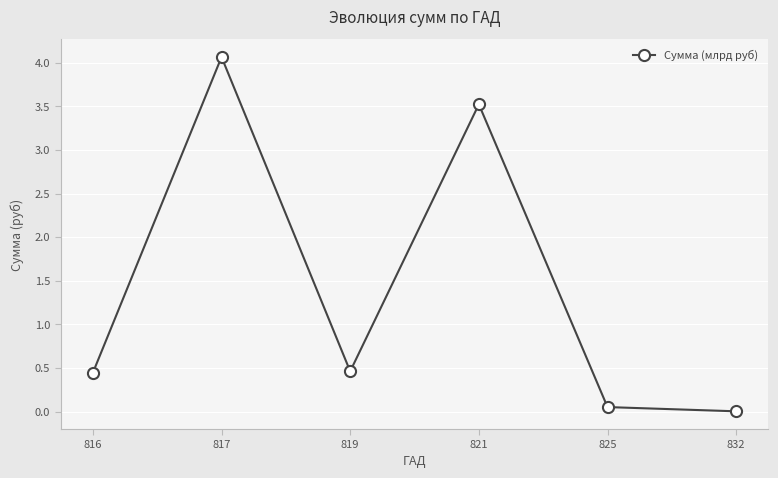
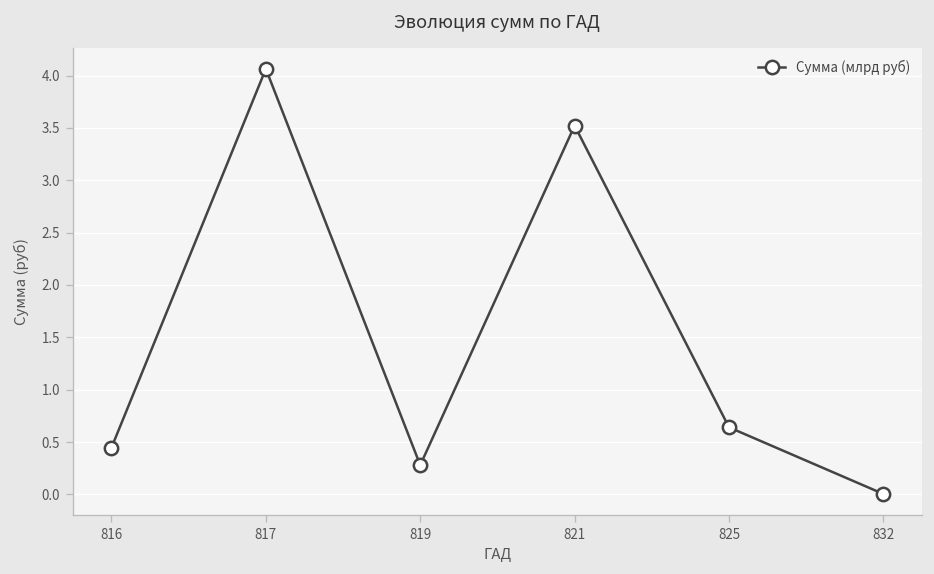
819: 0.5 -> 0.3
825: 0.1 -> 0.6
